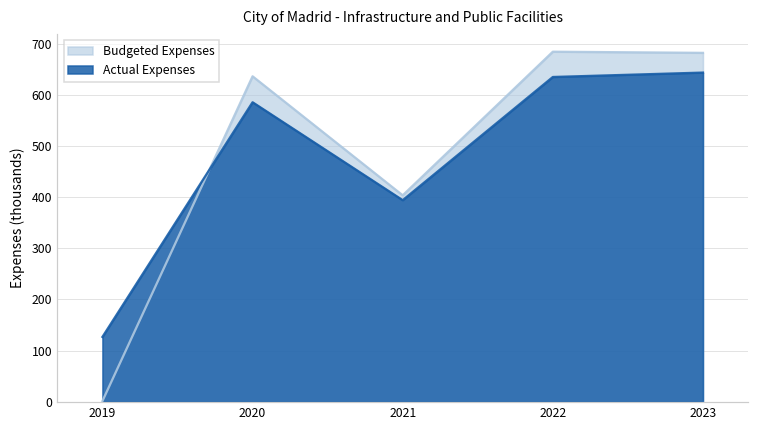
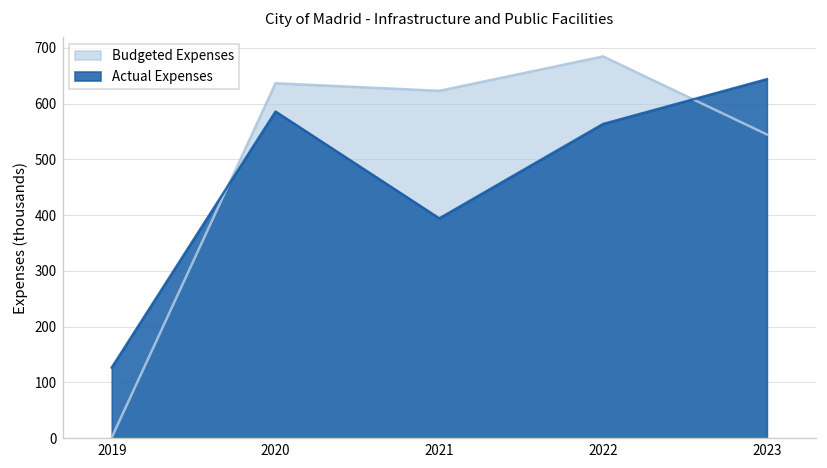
Budgeted Expenses, 2021: 400 -> 620
Actual Expenses, 2022: 640 -> 560
Budgeted Expenses, 2023: 680 -> 540
